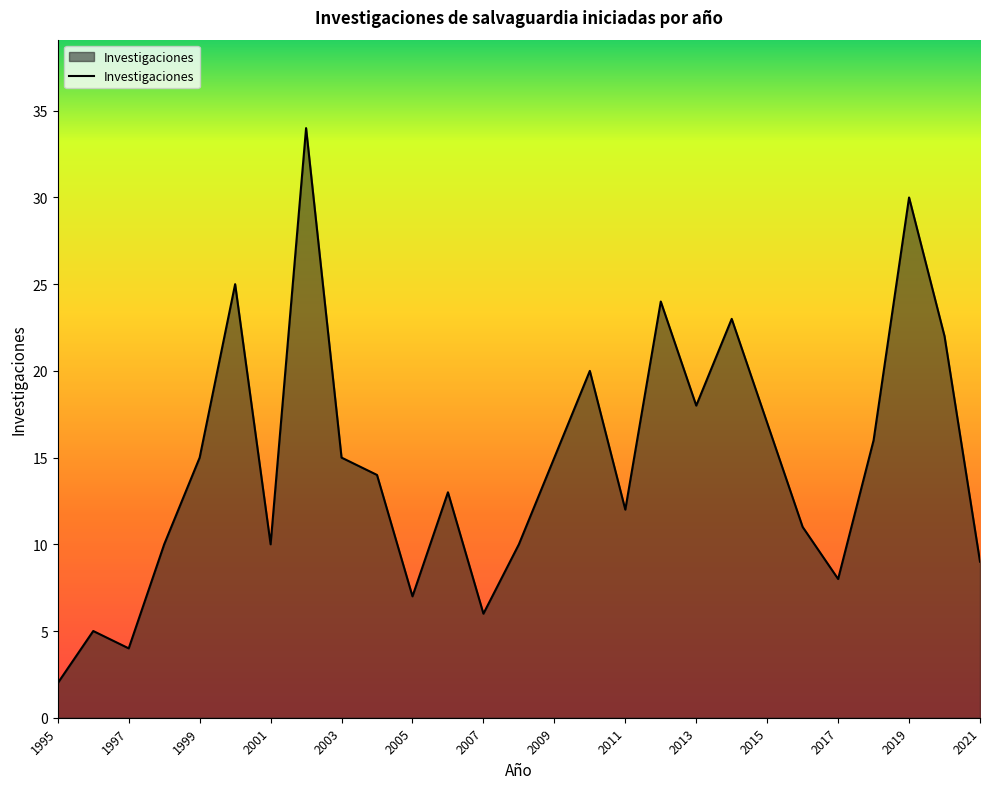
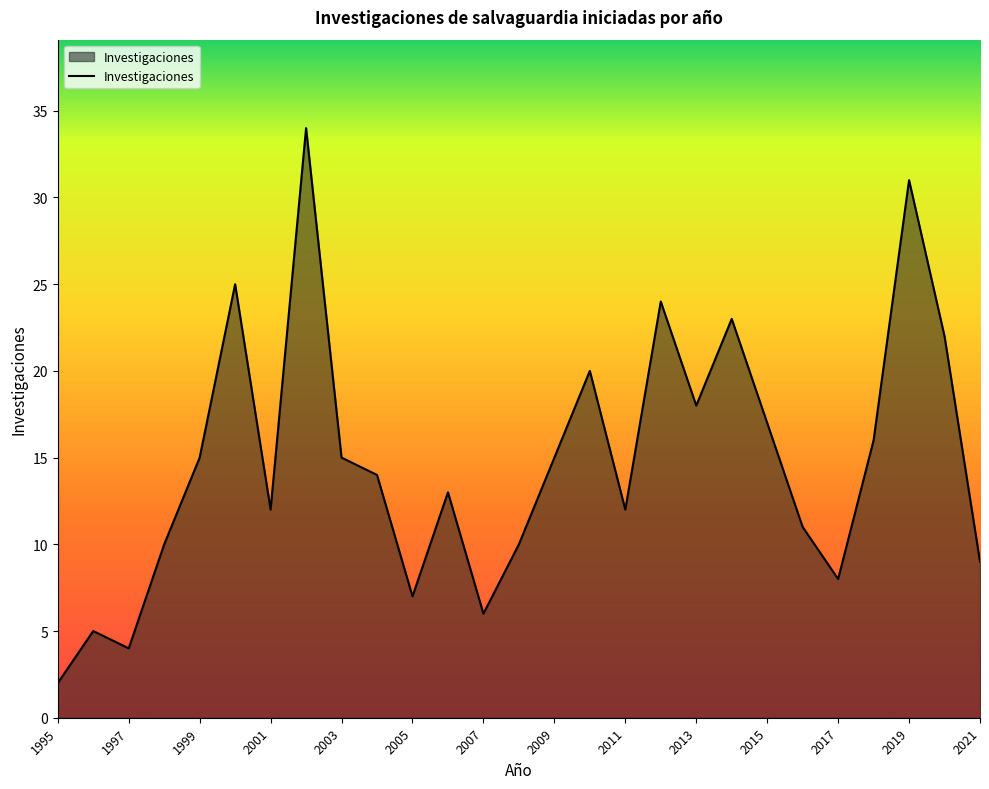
2001: 10 -> 12
2019: 30 -> 31
